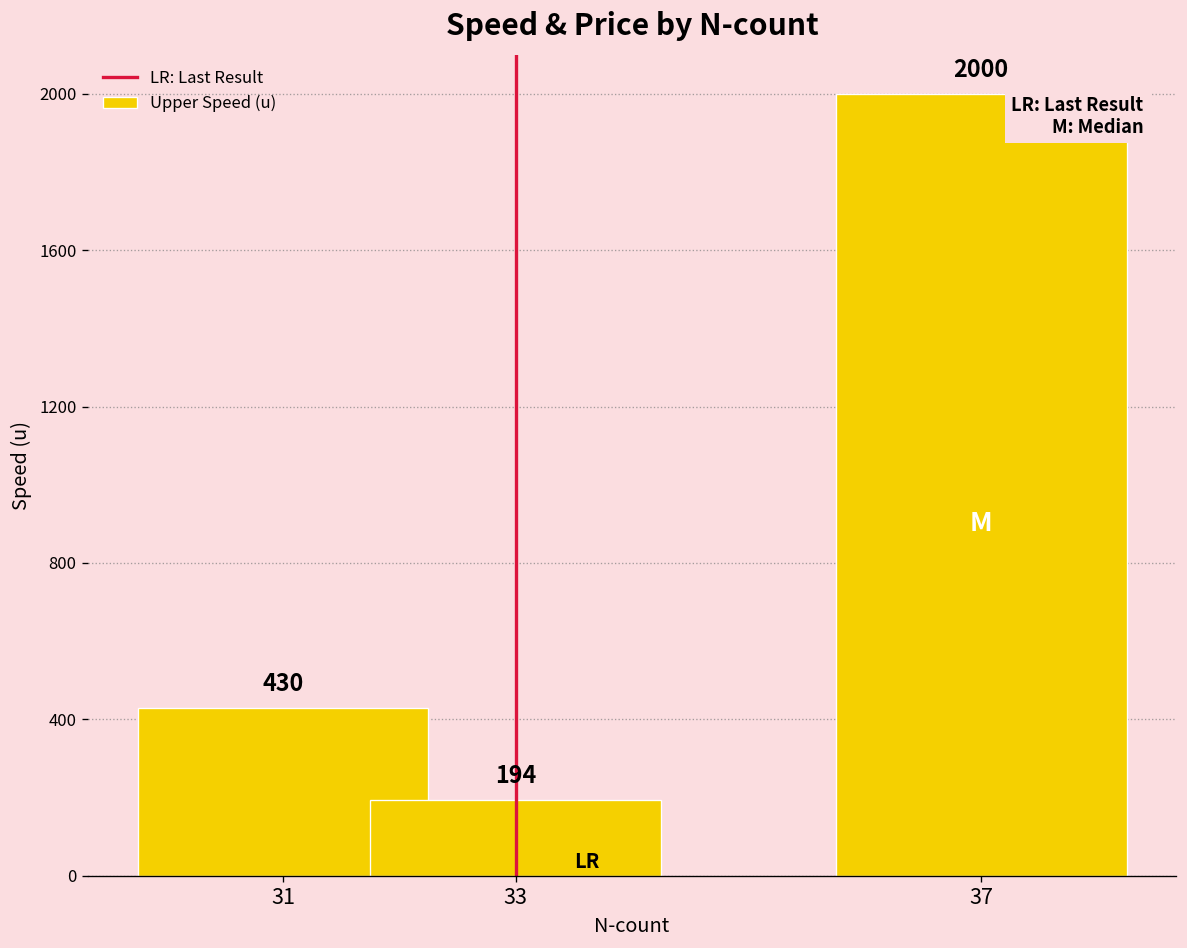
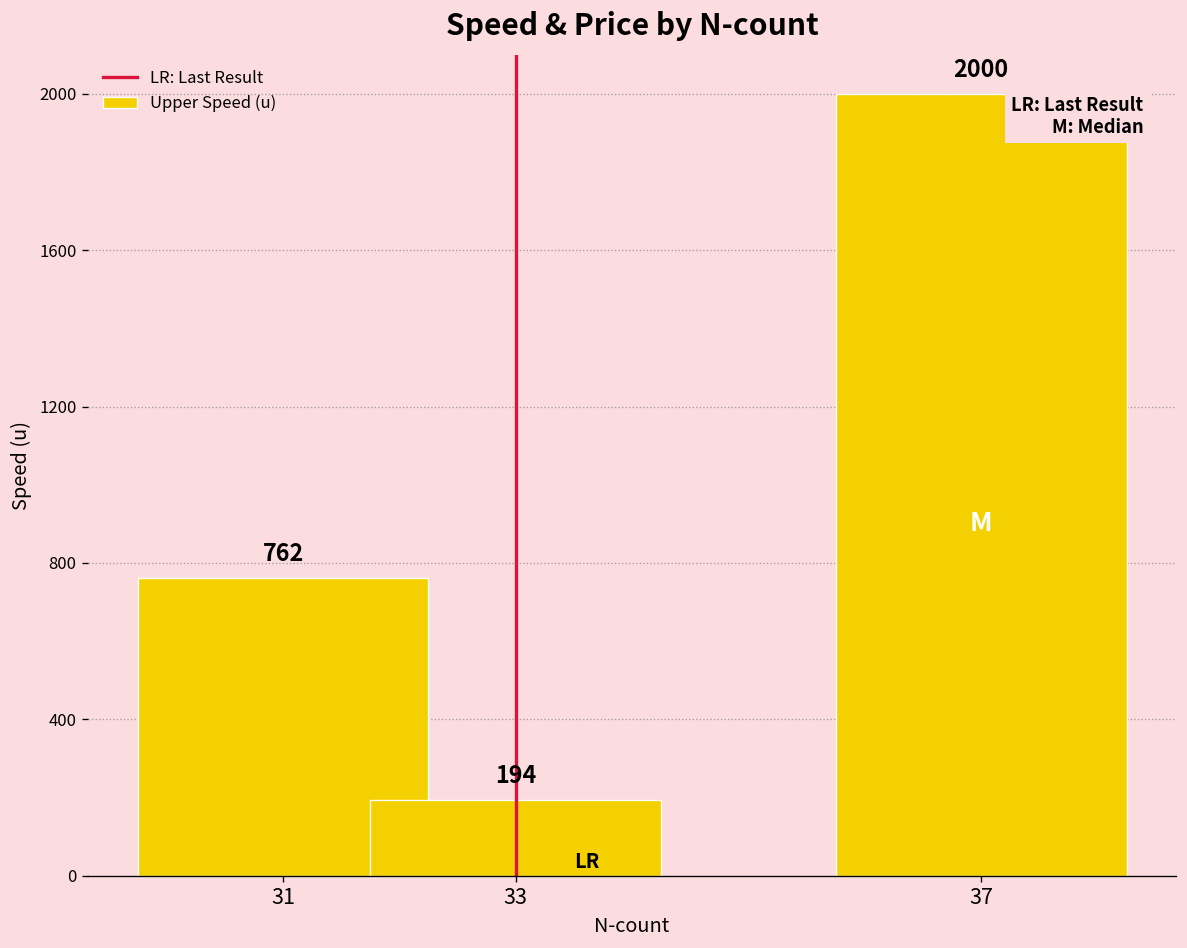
31: 430 -> 762
